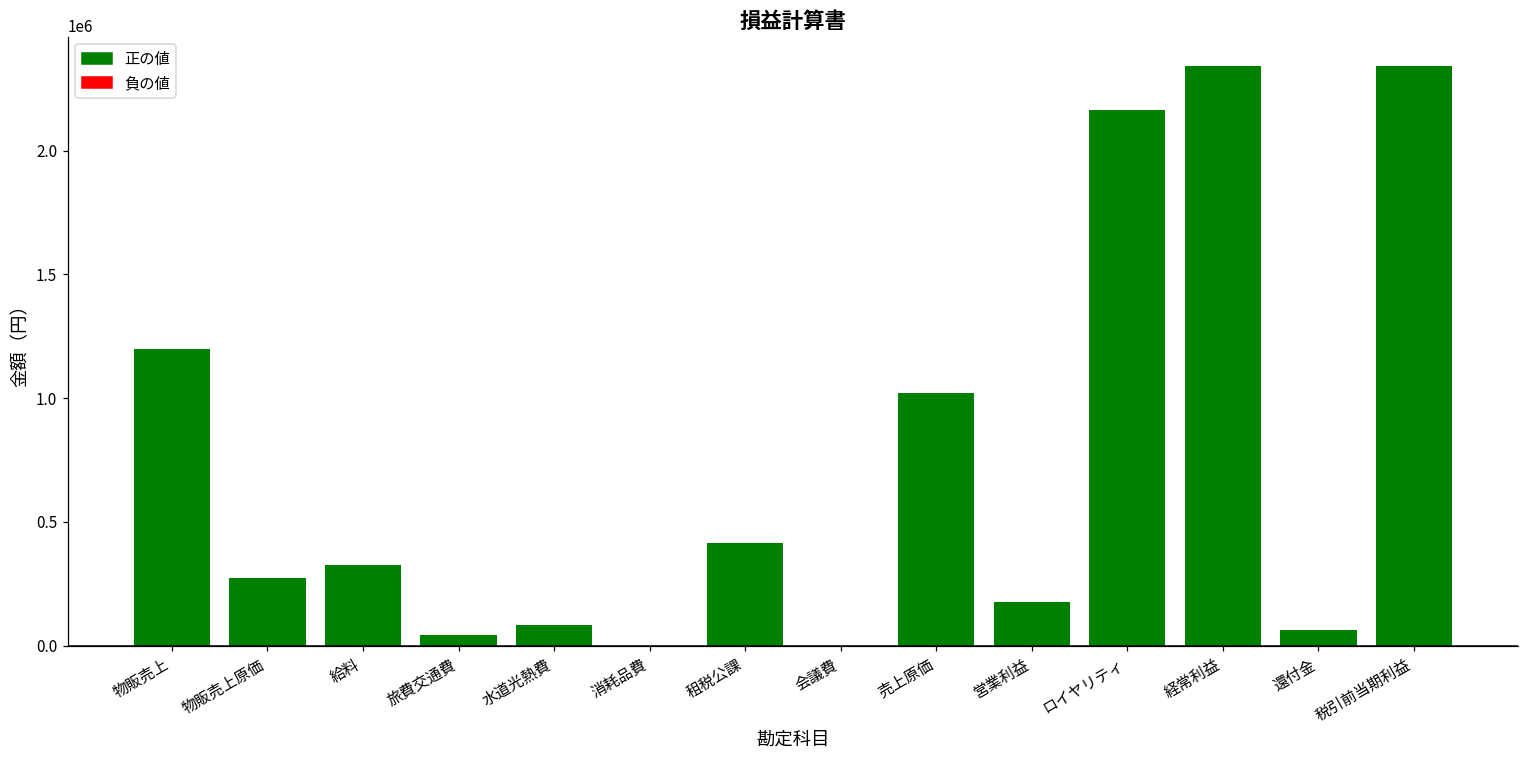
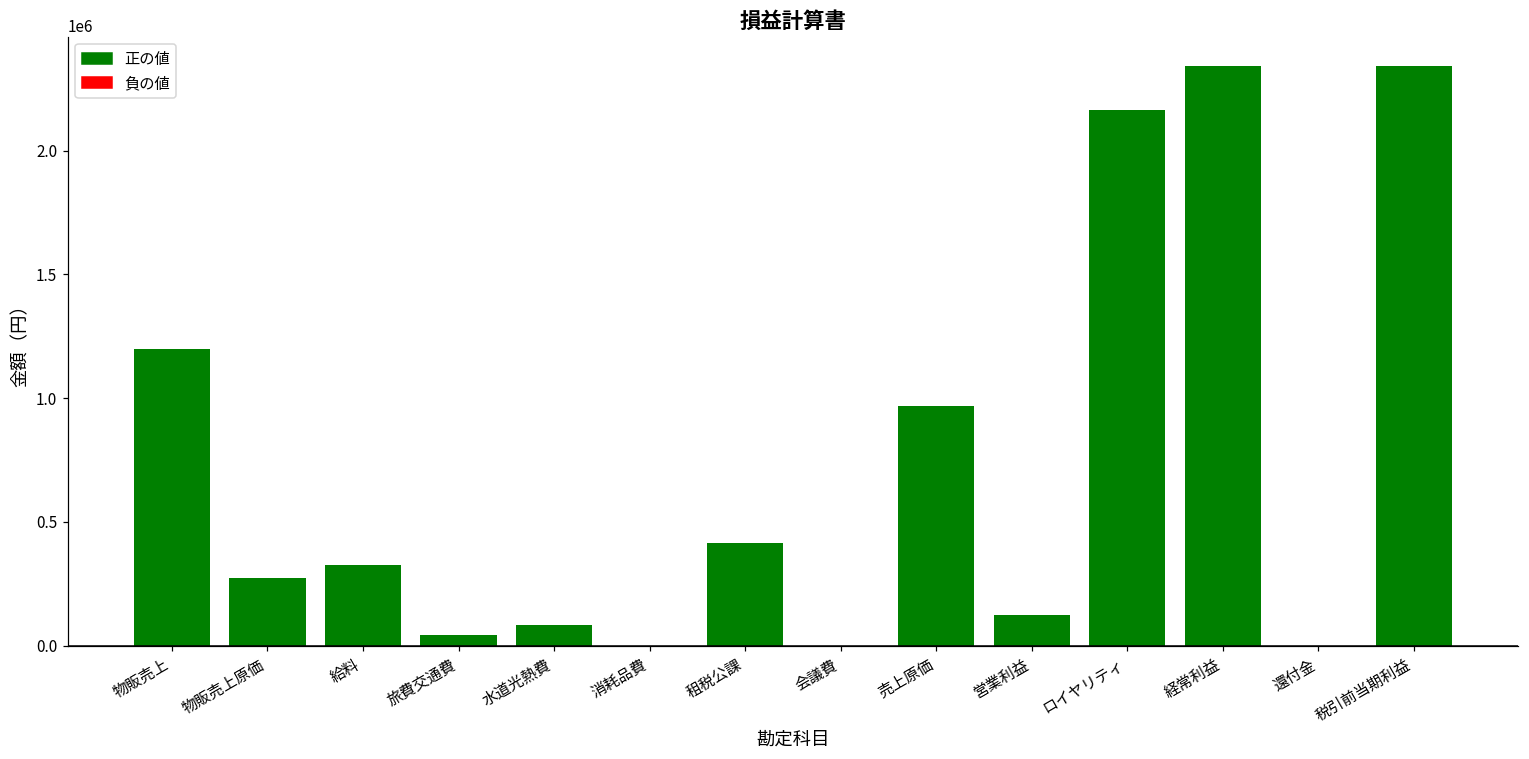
売上原価: 1020000 -> 970000
営業利益: 180000 -> 120000
還付金: 60000 -> 0
